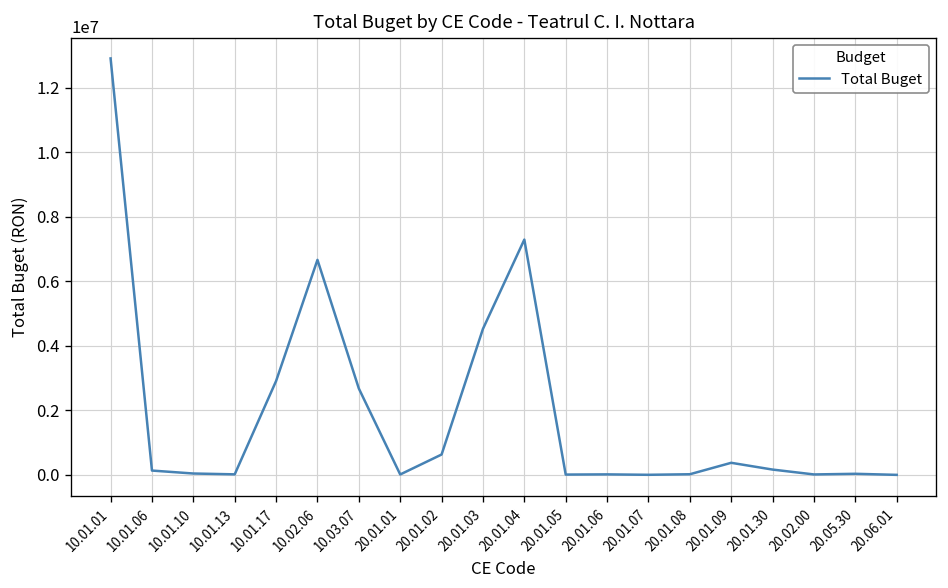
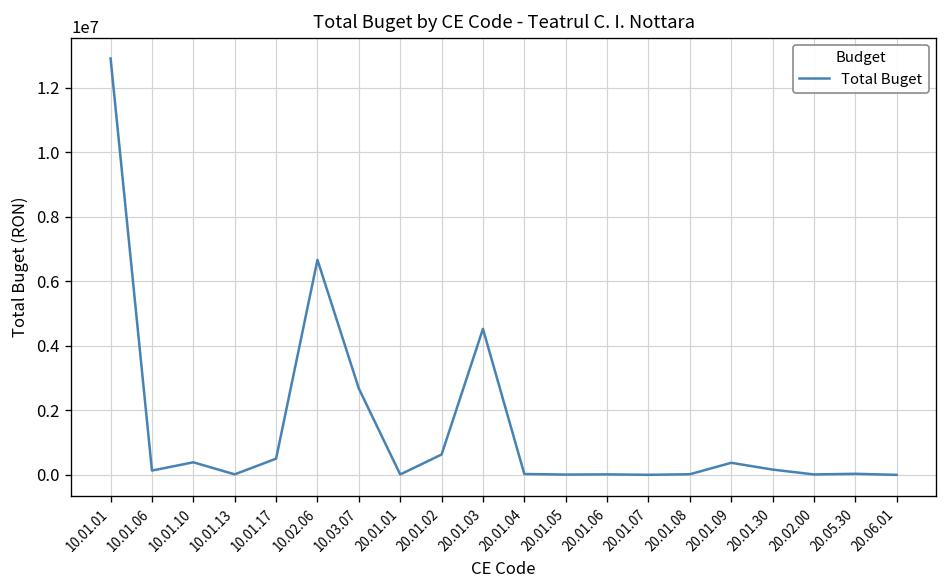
10.01.10: 0 -> 400000
10.01.17: 2900000 -> 500000
20.01.04: 7300000 -> 0
